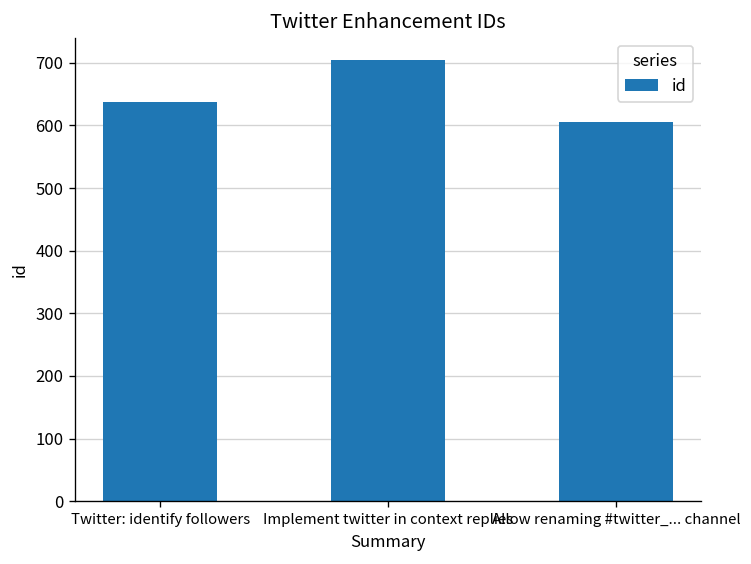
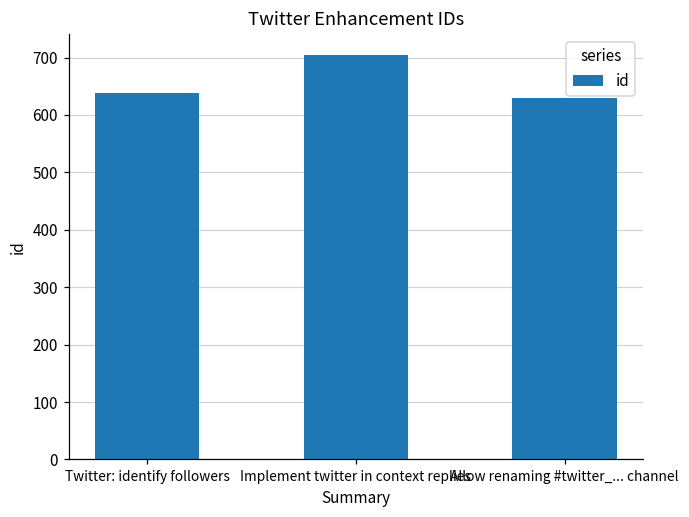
Allow renaming #twitter_... channel: 610 -> 630
